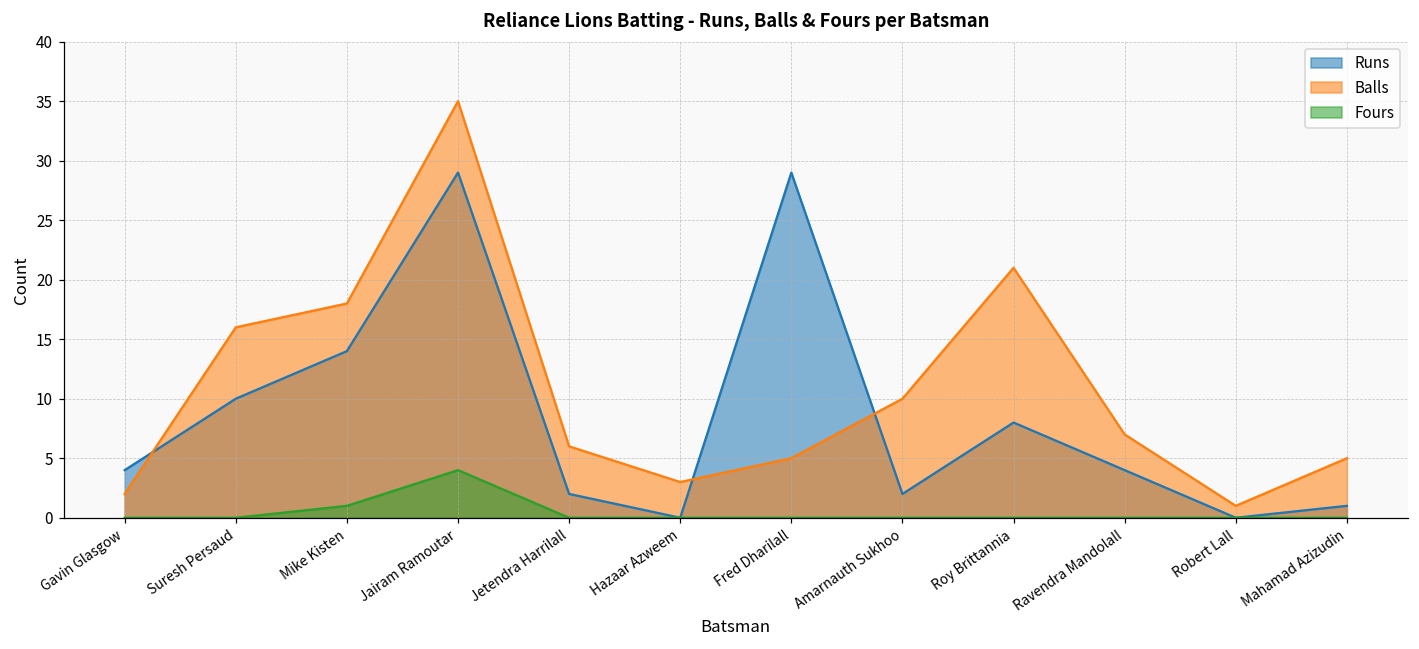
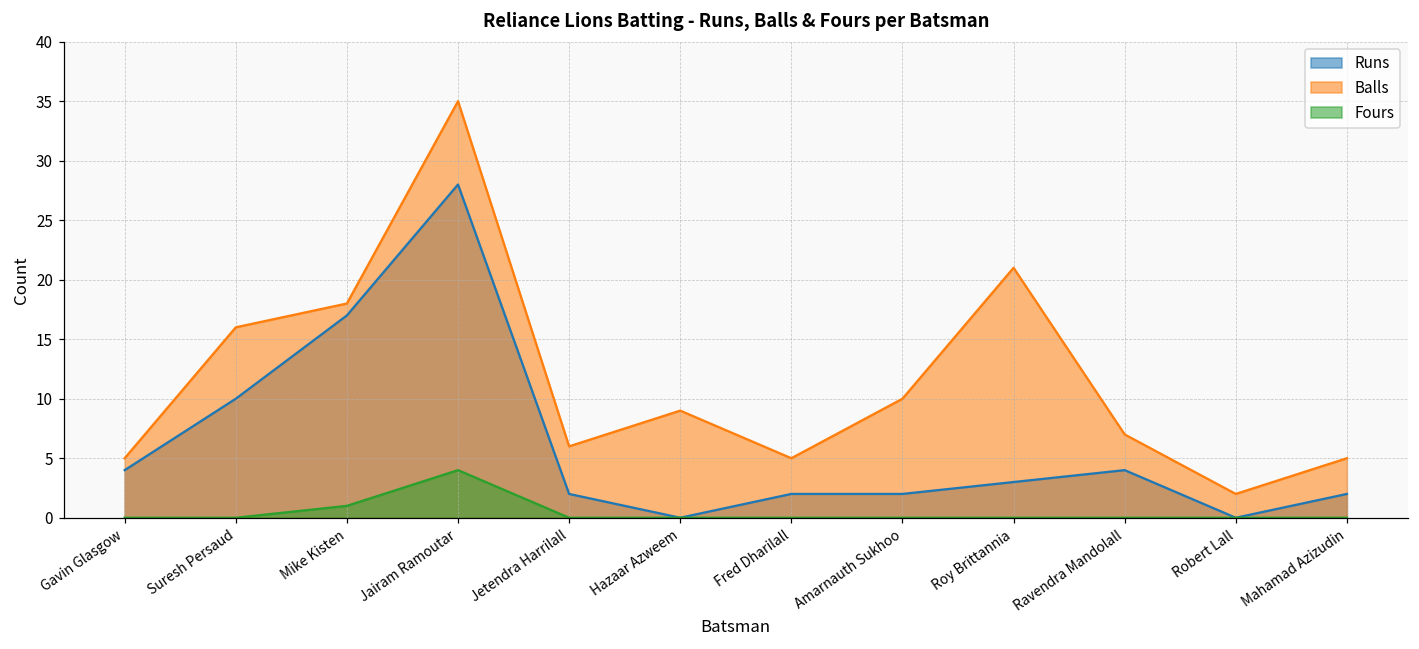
Balls, Gavin Glasgow: 2 -> 5
Runs, Mike Kisten: 14 -> 17
Runs, Jairam Ramoutar: 29 -> 28
Balls, Hazaar Azweem: 3 -> 9
Runs, Fred Dharilall: 29 -> 2
Runs, Roy Brittannia: 8 -> 3
Balls, Robert Lall: 1 -> 2
Runs, Mahamad Azizudin: 1 -> 2
